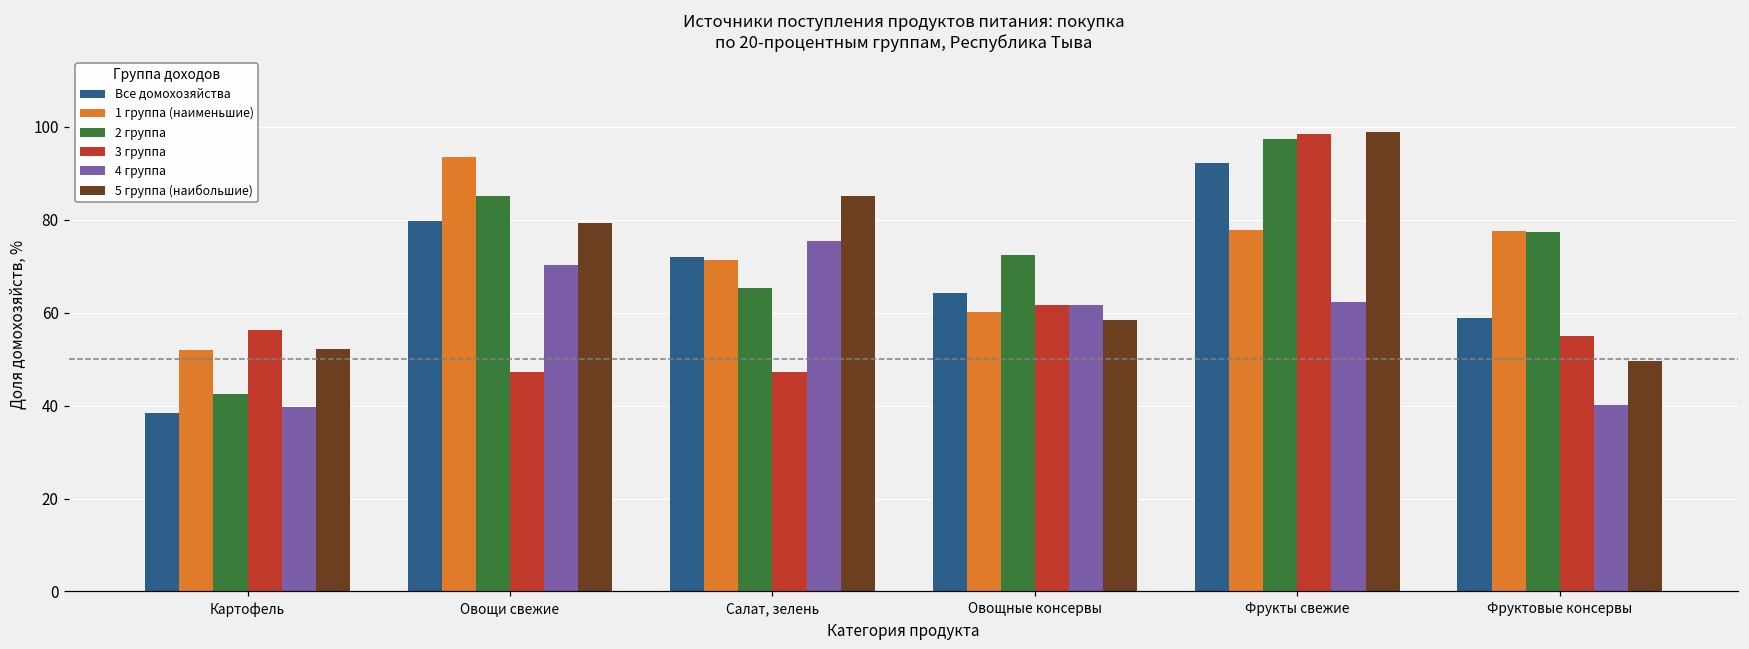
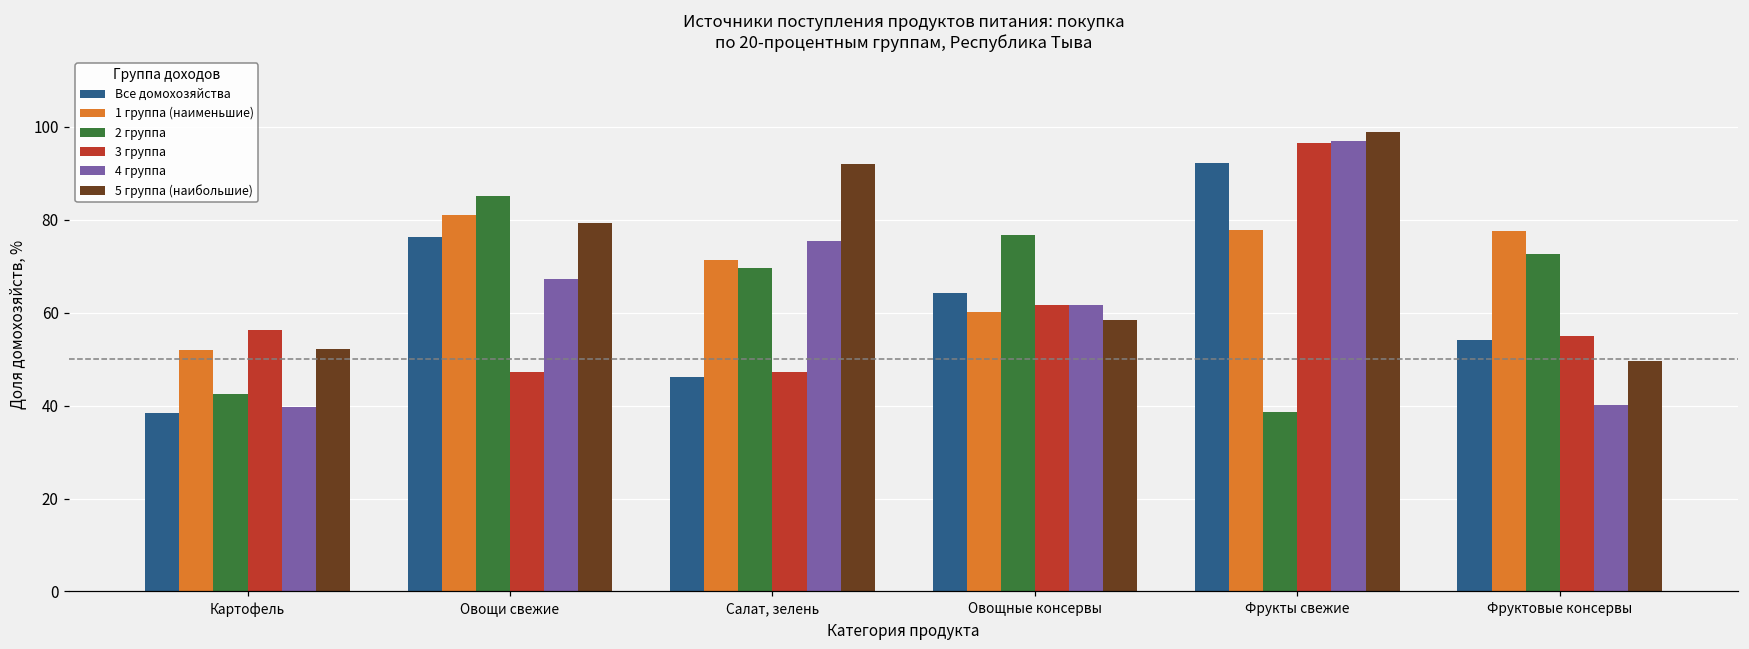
Все домохозяйства, Овощи свежие: 80 -> 76
1 группа (наименьшие), Овощи свежие: 93 -> 81
4 группа, Овощи свежие: 70 -> 67
Все домохозяйства, Салат, зелень: 72 -> 46
2 группа, Салат, зелень: 65 -> 70
5 группа (наибольшие), Салат, зелень: 85 -> 92
2 группа, Овощные консервы: 72 -> 77
2 группа, Фрукты свежие: 97 -> 39
3 группа, Фрукты свежие: 98 -> 97
4 группа, Фрукты свежие: 62 -> 97
Все домохозяйства, Фруктовые консервы: 59 -> 54
2 группа, Фруктовые консервы: 77 -> 73
